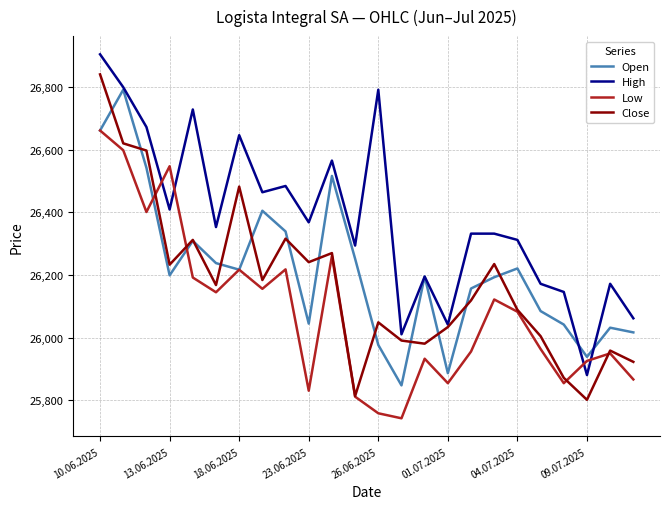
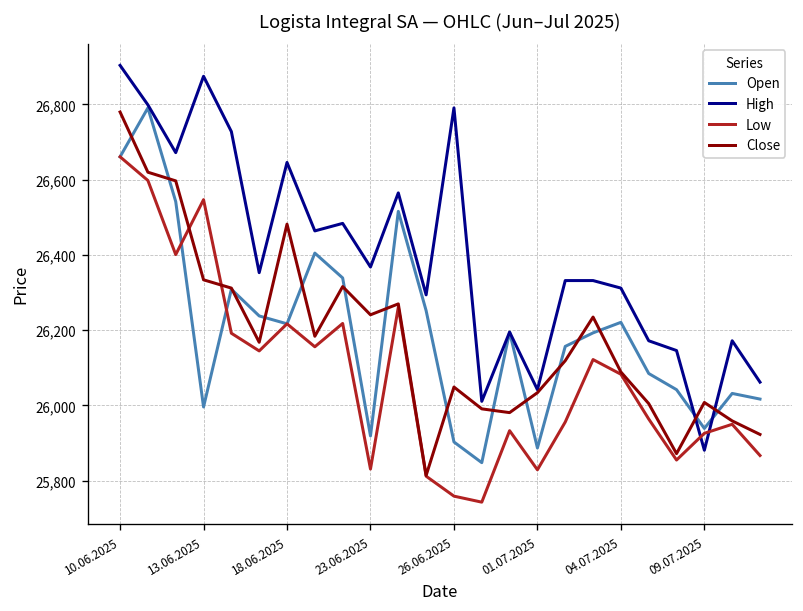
Close, 10.06.2025: 26,840 -> 26,780
Open, 13.06.2025: 26,200 -> 26,000
High, 13.06.2025: 26,410 -> 26,880
Close, 13.06.2025: 26,230 -> 26,330
Open, 23.06.2025: 26,050 -> 25,920
Open, 26.06.2025: 25,980 -> 25,900
Low, 01.07.2025: 25,860 -> 25,830
Close, 09.07.2025: 25,800 -> 26,010
